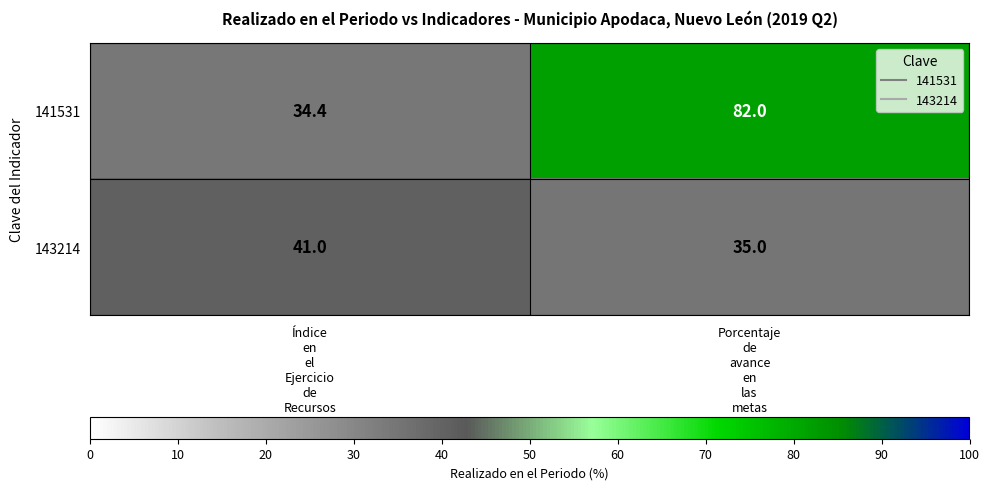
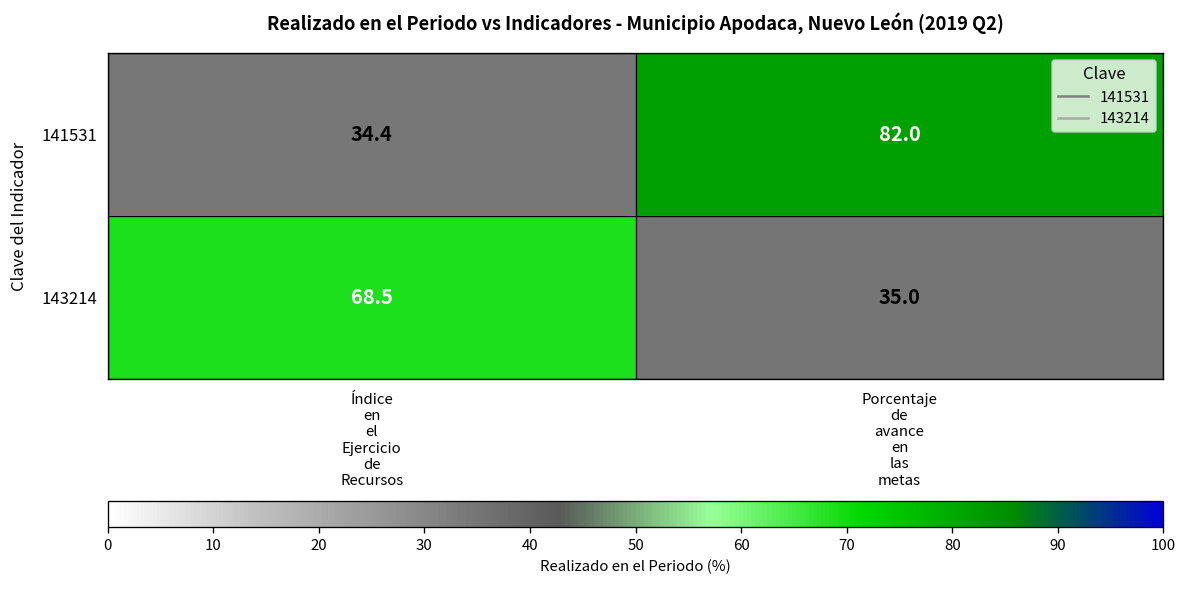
143214, Índice en el Ejercicio de Recursos: 41.0 -> 68.5
